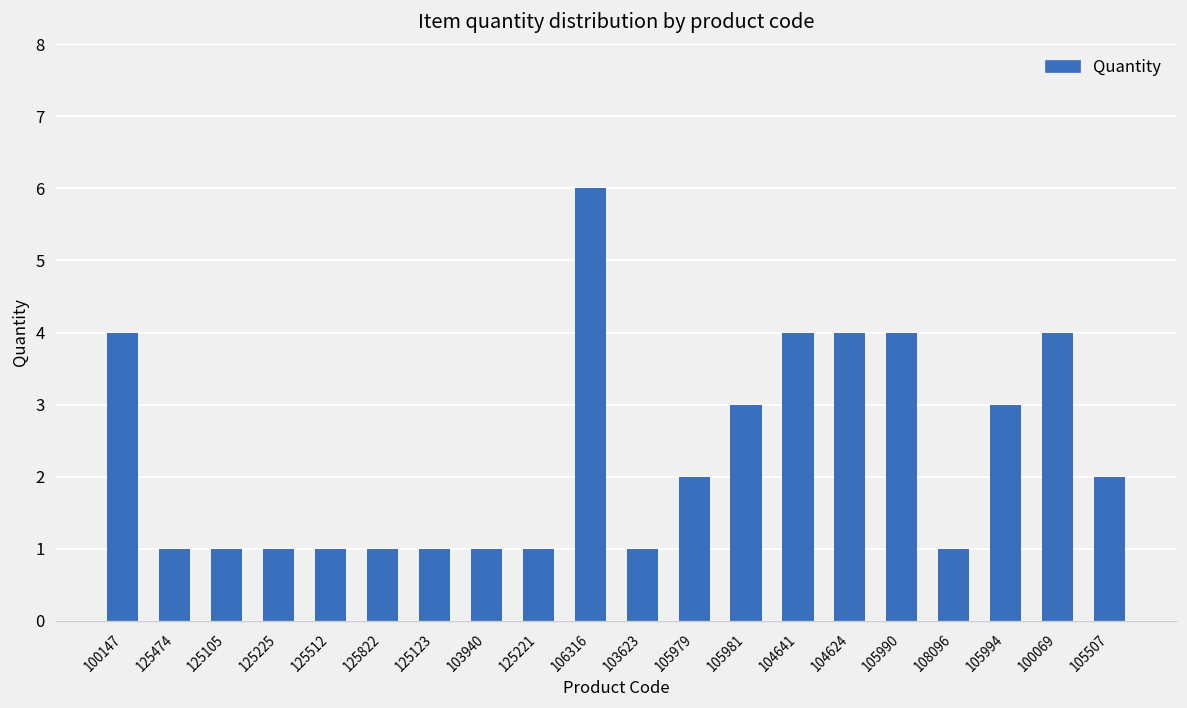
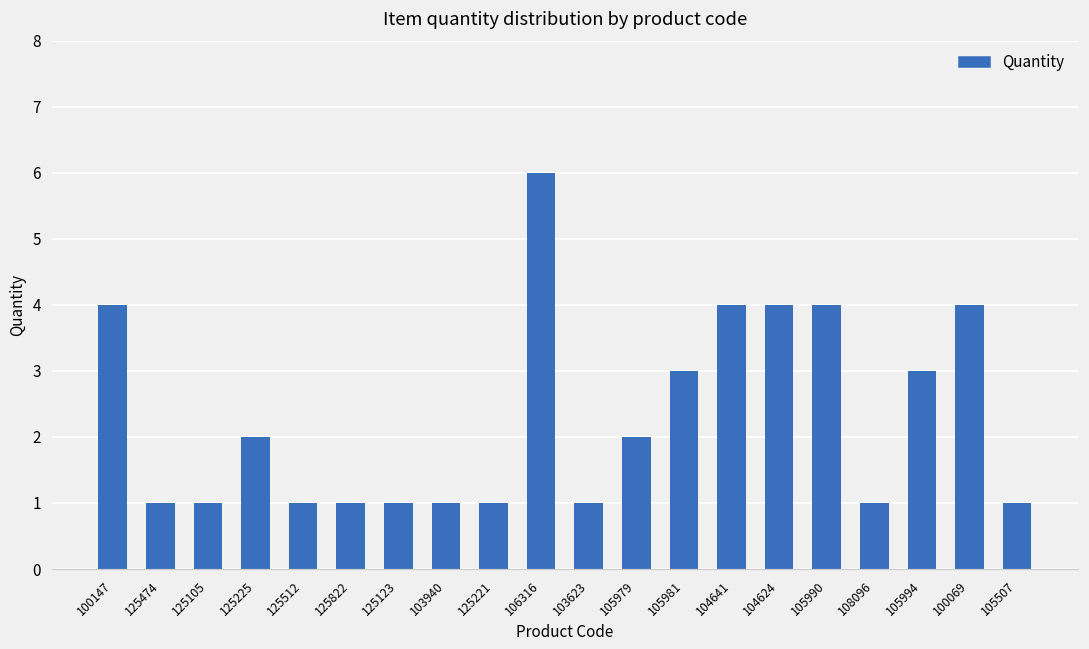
125225: 1 -> 2
105507: 2 -> 1
